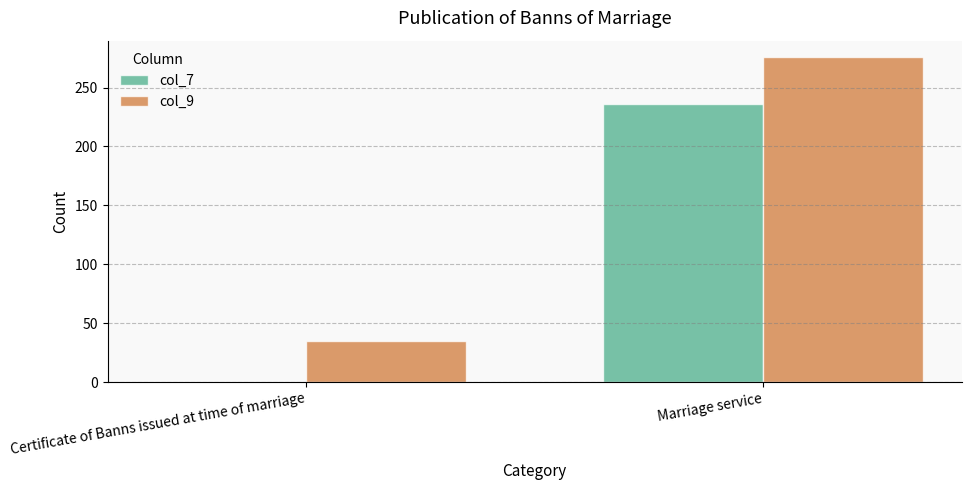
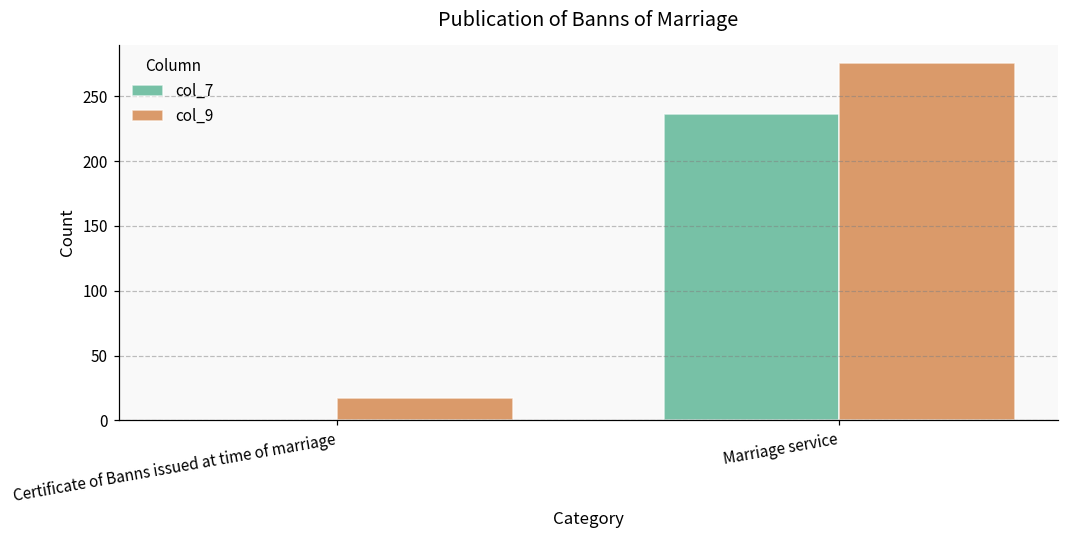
col_9, Certificate of Banns issued at time of marriage: 35 -> 17
